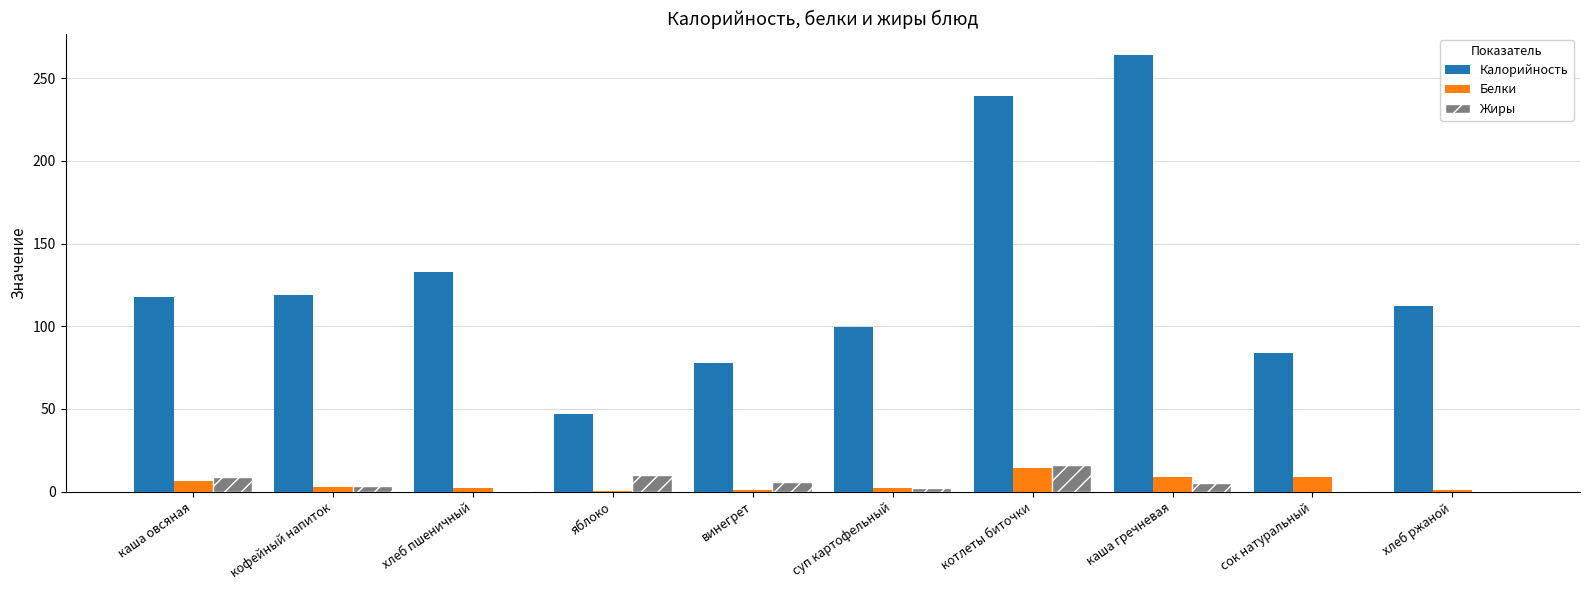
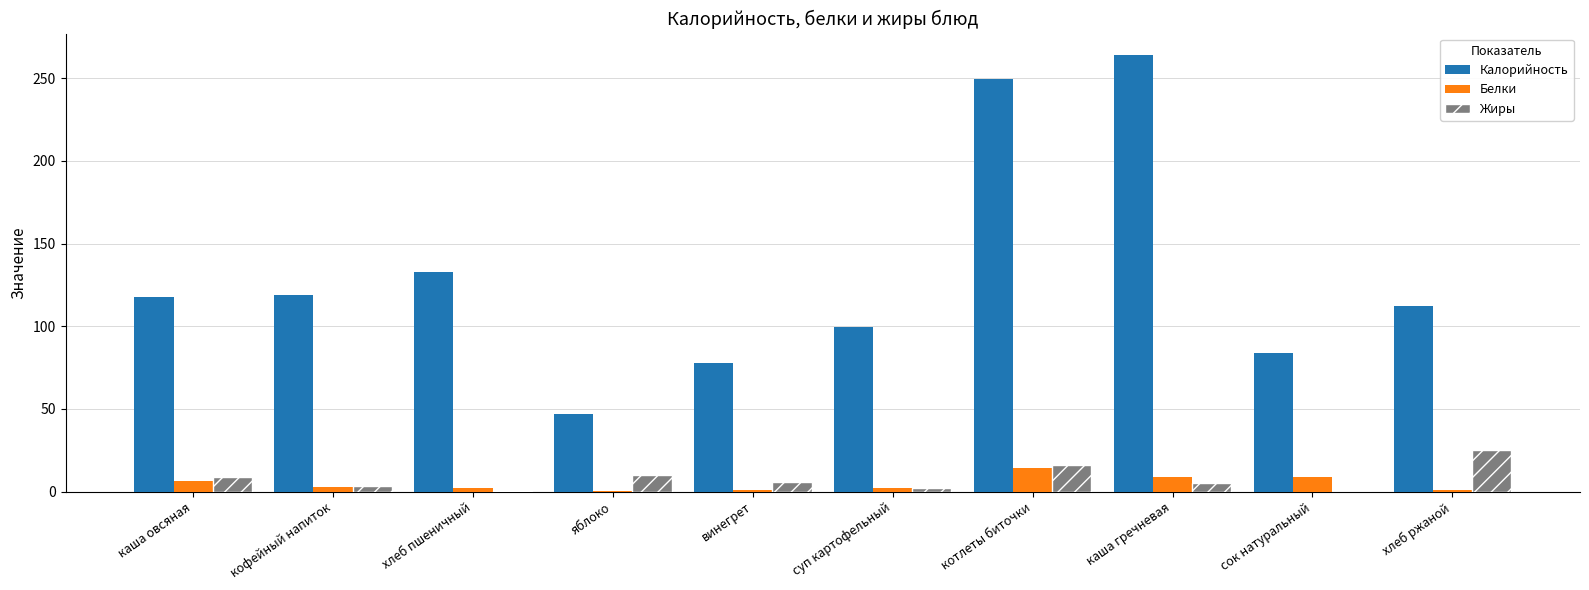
Калорийность, котлеты биточки: 239 -> 249
Жиры, хлеб ржаной: 0 -> 25
